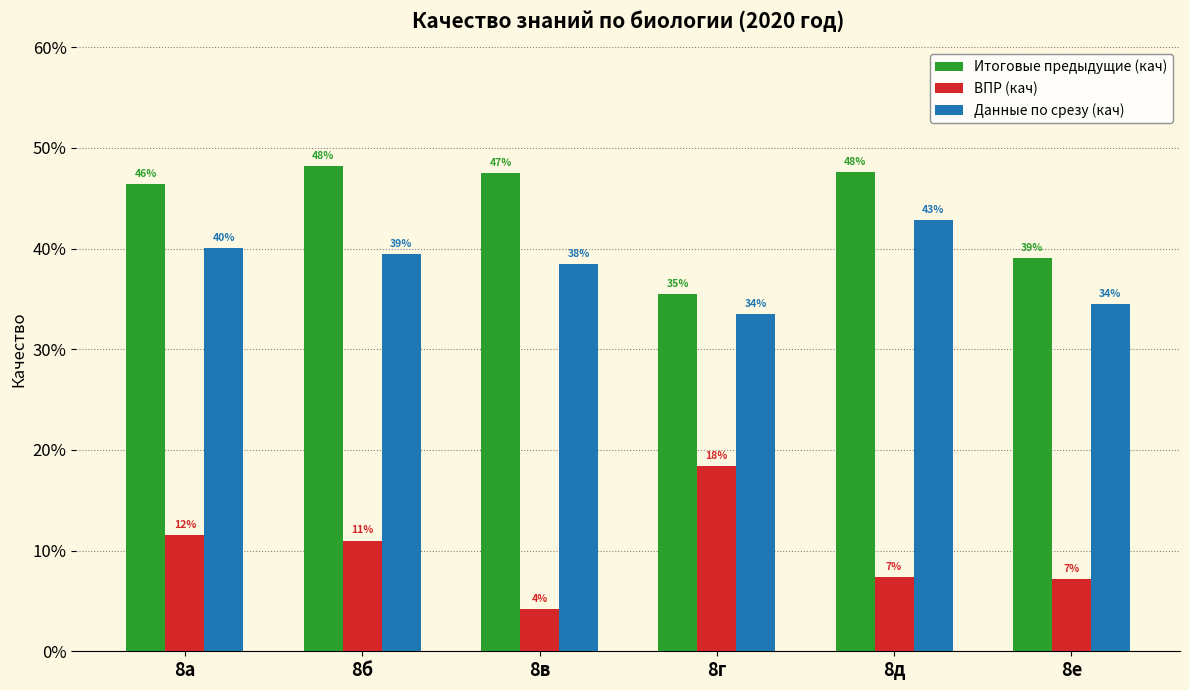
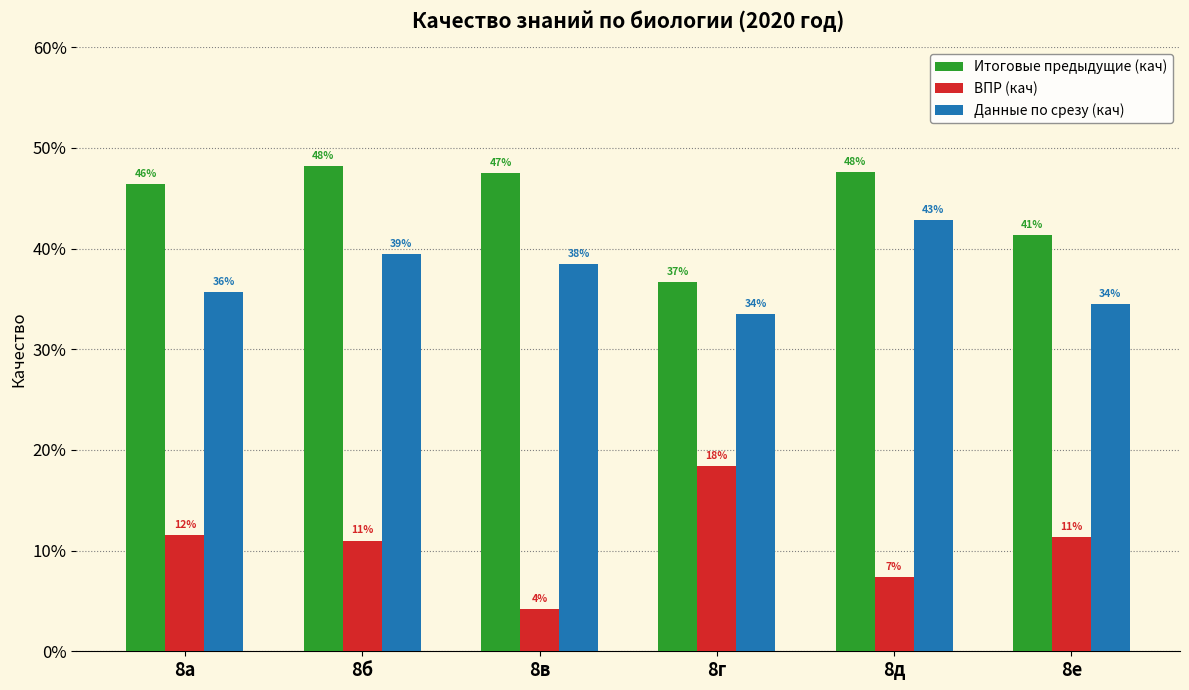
Данные по срезу (кач), 8а: 40% -> 36%
Итоговые предыдущие (кач), 8г: 35% -> 37%
Итоговые предыдущие (кач), 8е: 39% -> 41%
ВПР (кач), 8е: 7% -> 11%
